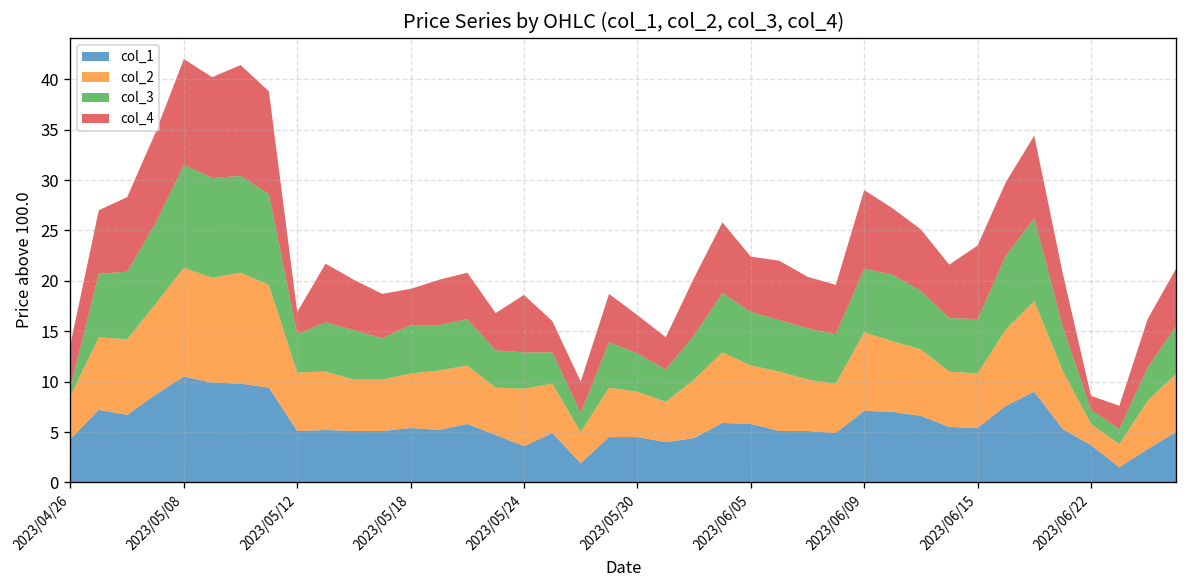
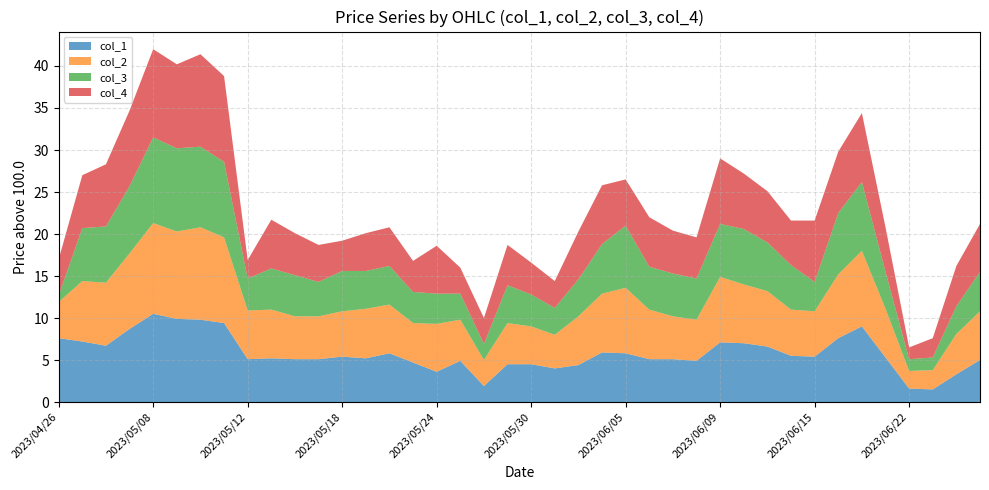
col_1, 2023/04/26: 4 -> 8
col_2, 2023/06/05: 6 -> 8
col_3, 2023/06/05: 5 -> 7
col_3, 2023/06/15: 5 -> 4
col_1, 2023/06/22: 4 -> 2
